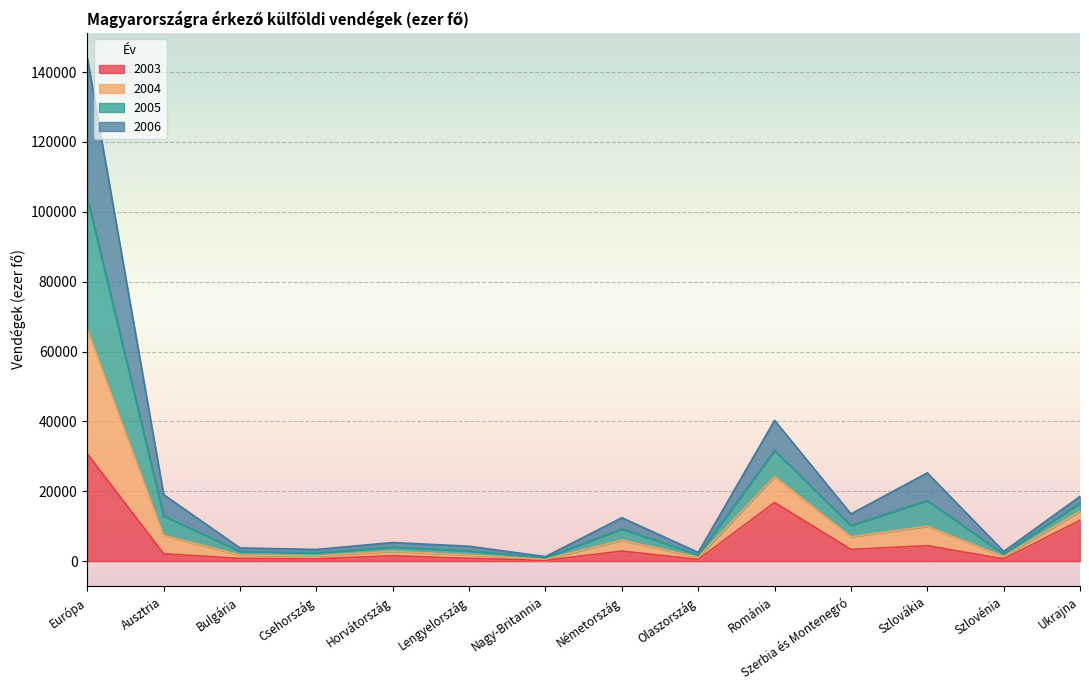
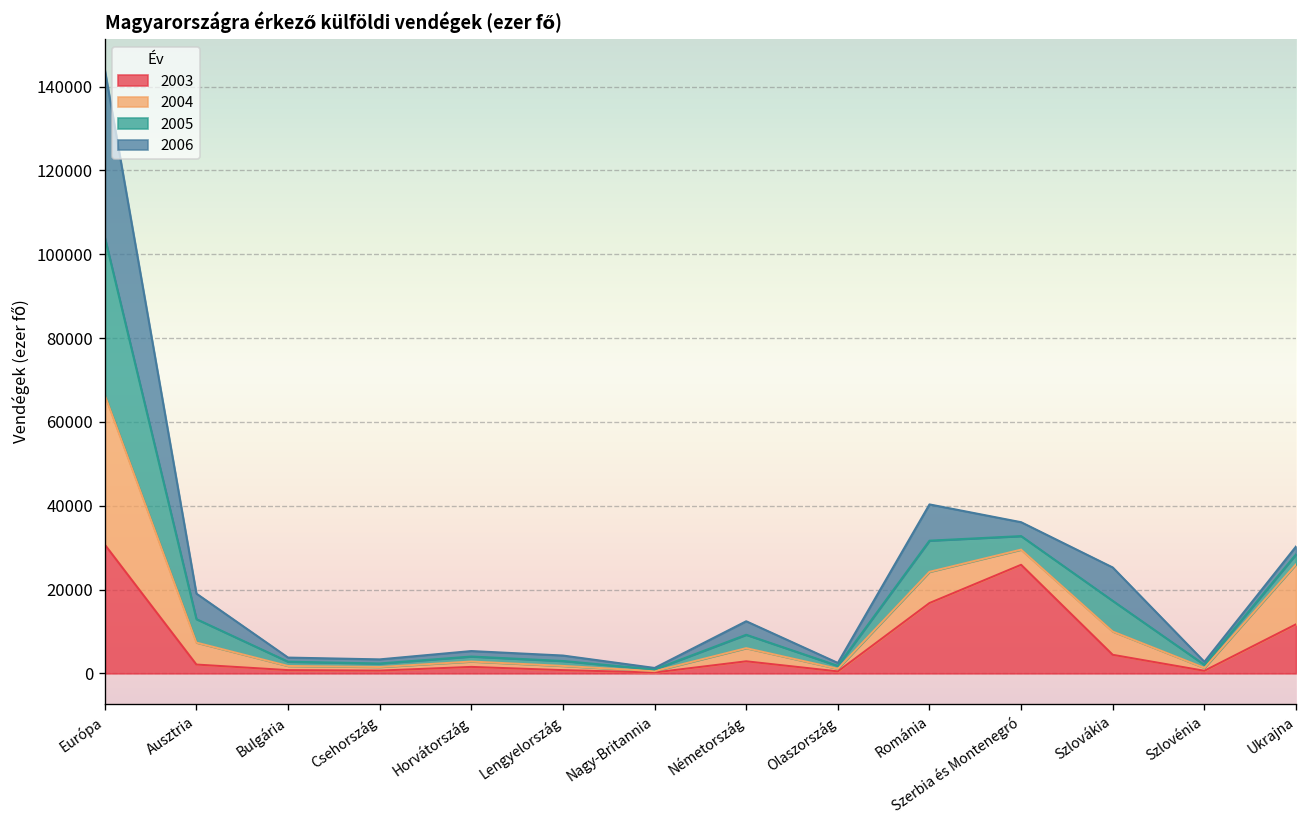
2003, Szerbia és Montenegró: 3000 -> 26000
2004, Ukrajna: 3000 -> 14000
